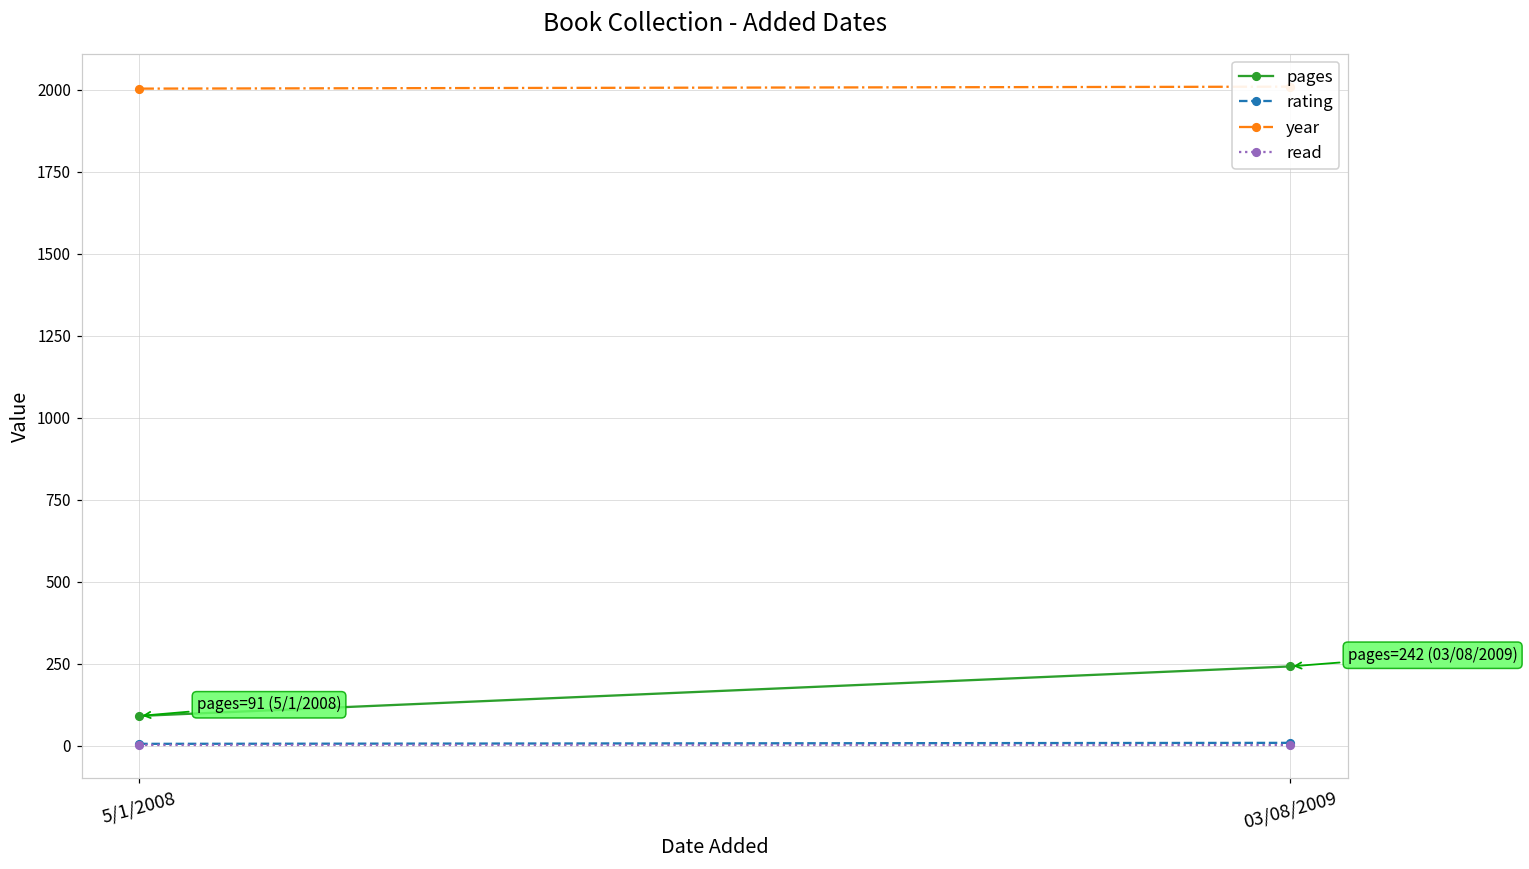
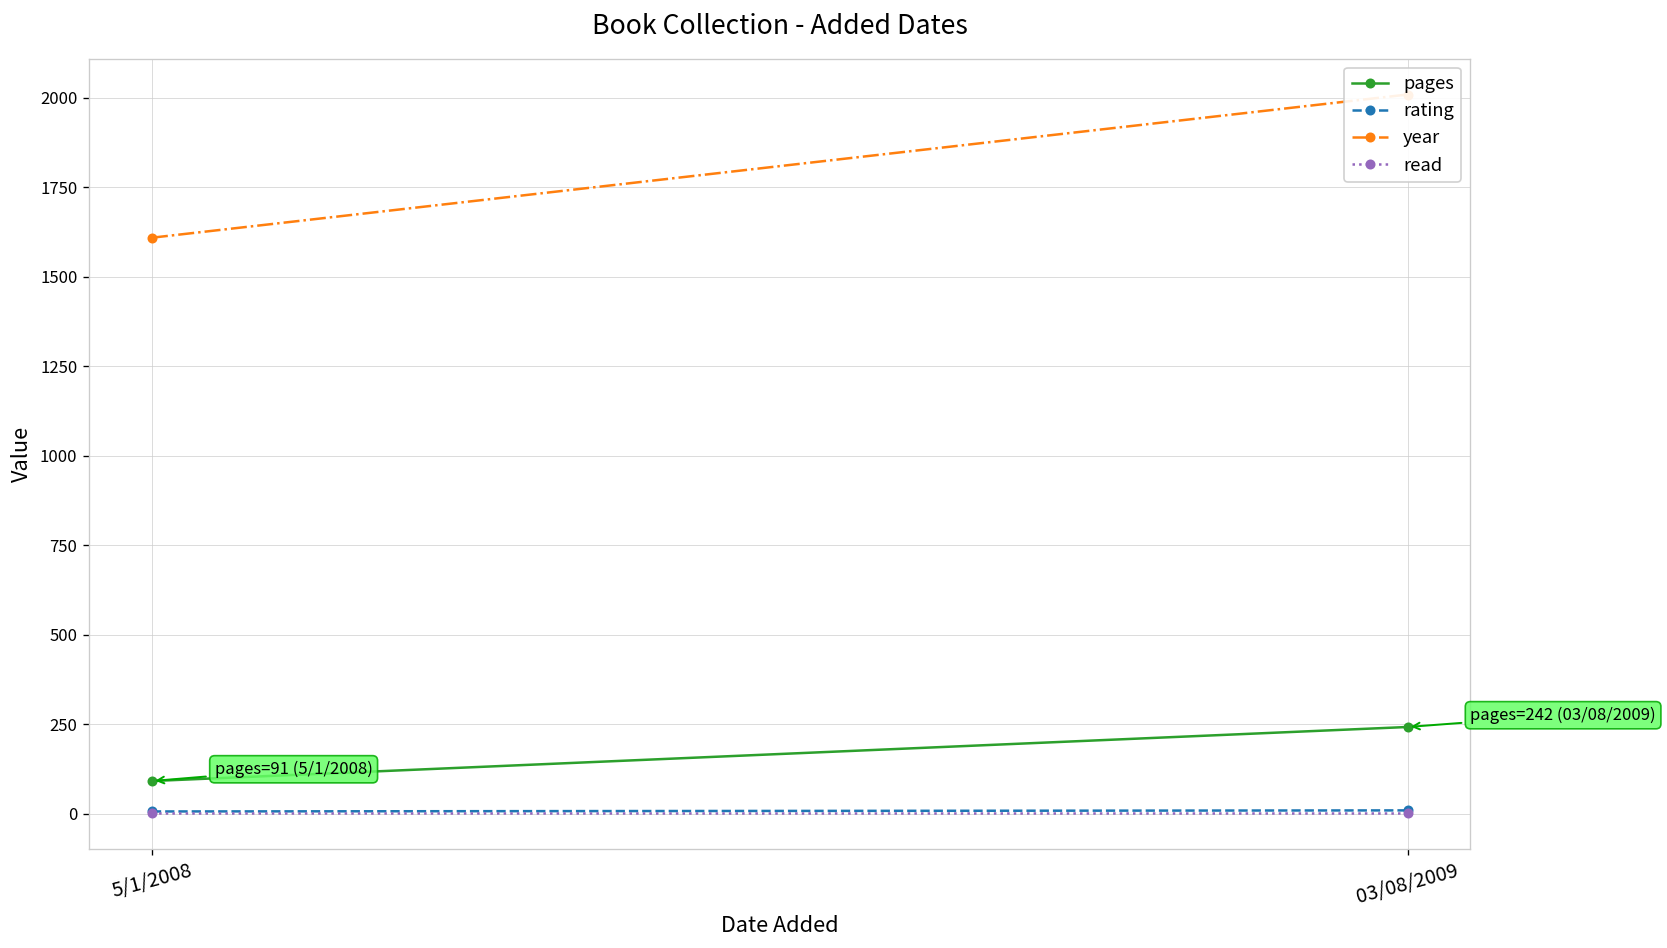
year, 5/1/2008: 2000 -> 1610
